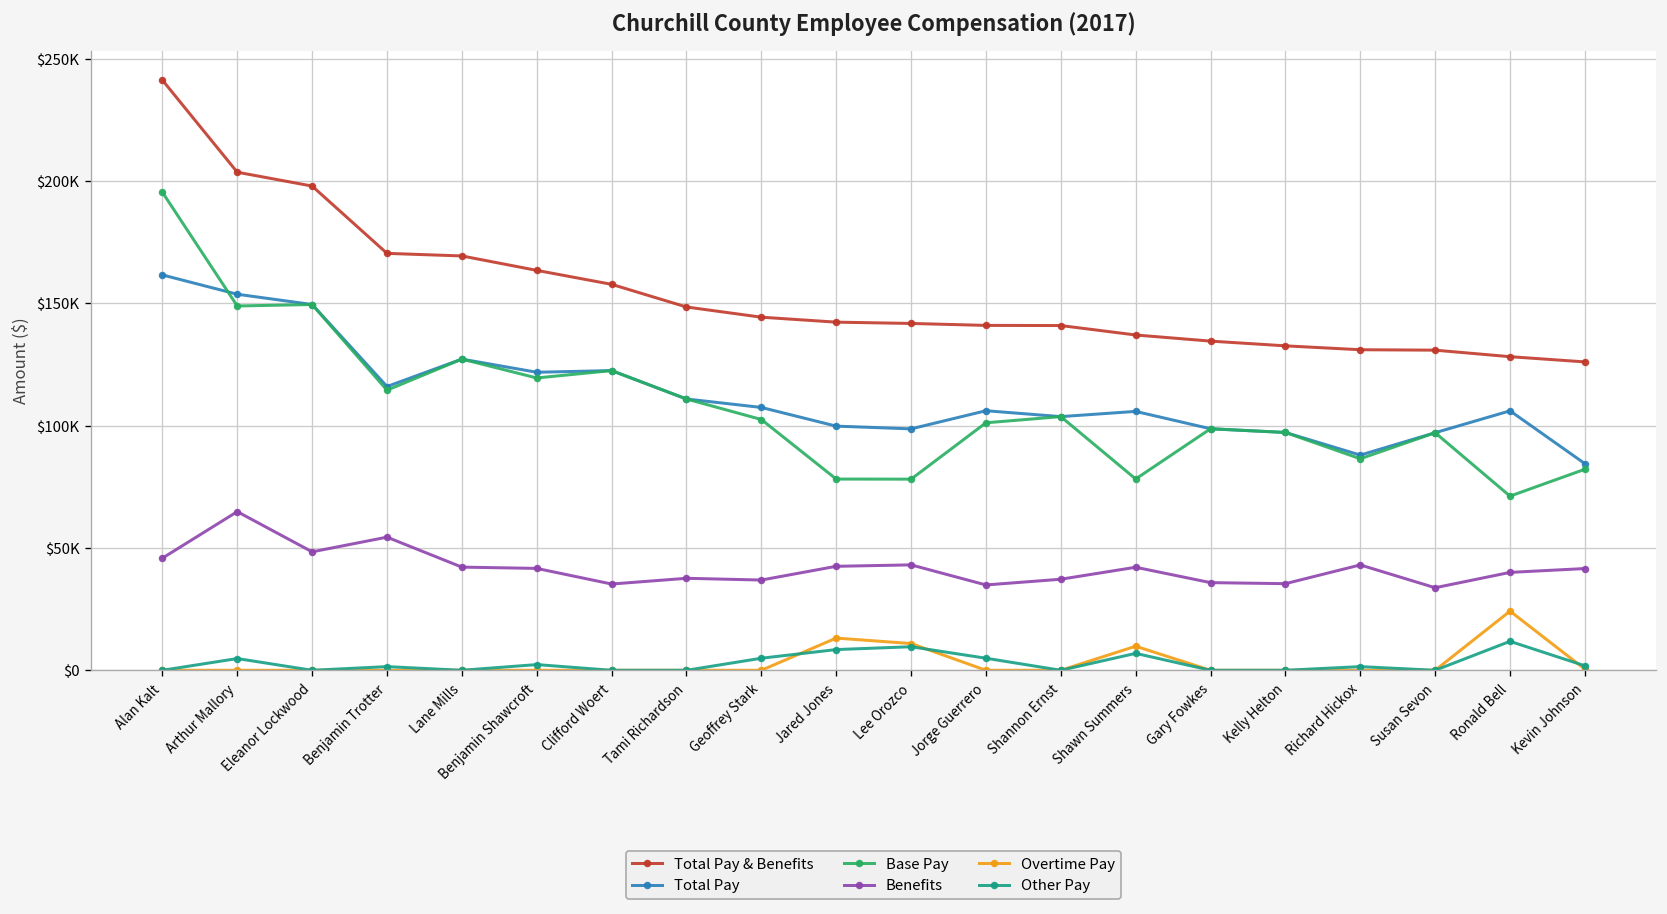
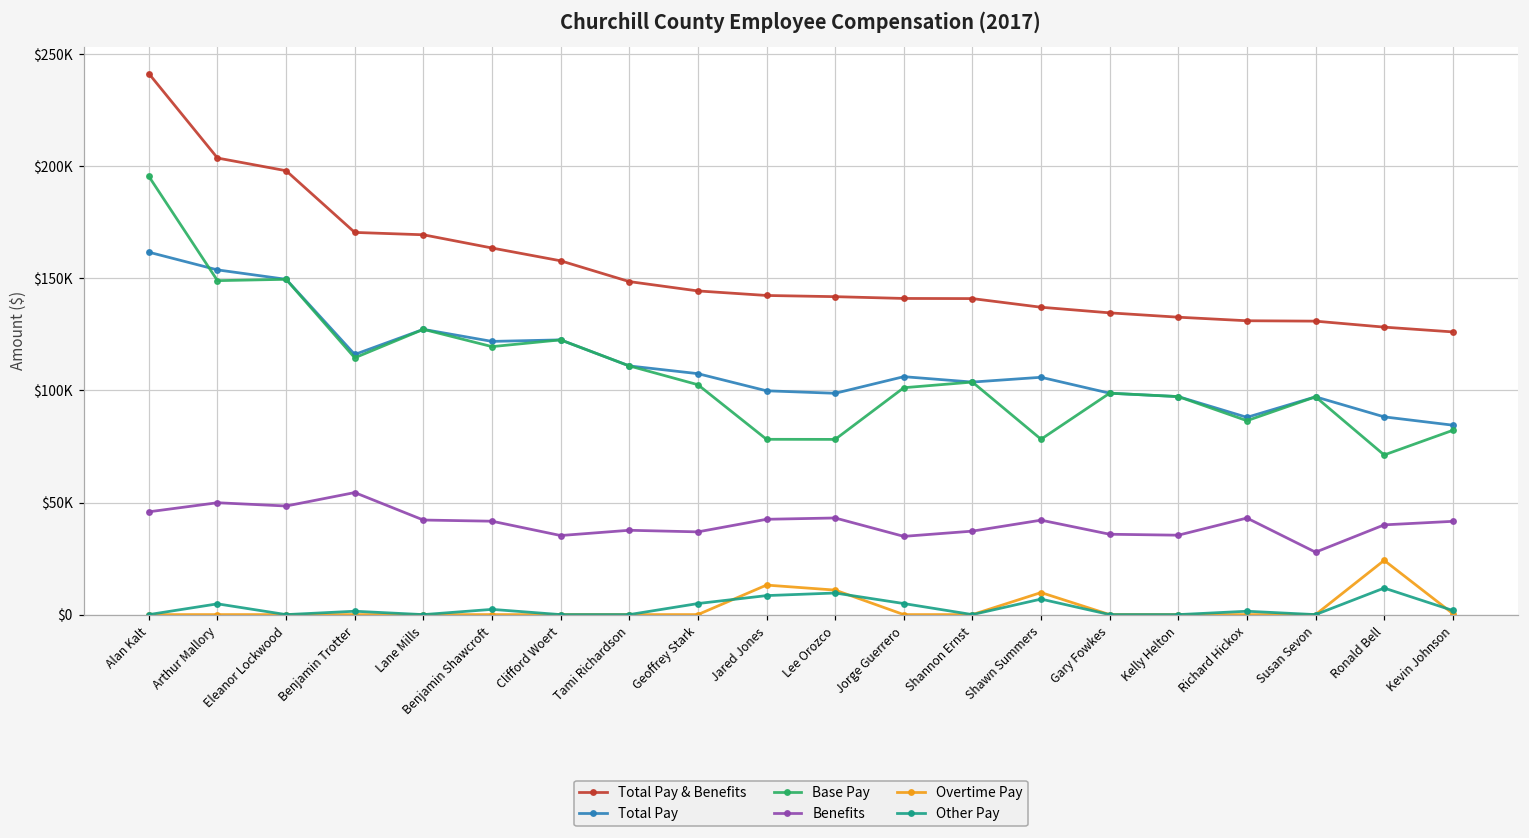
Benefits, Arthur Mallory: $65000 -> $50000
Benefits, Susan Sevon: $34000 -> $28000
Total Pay, Ronald Bell: $106000 -> $88000
